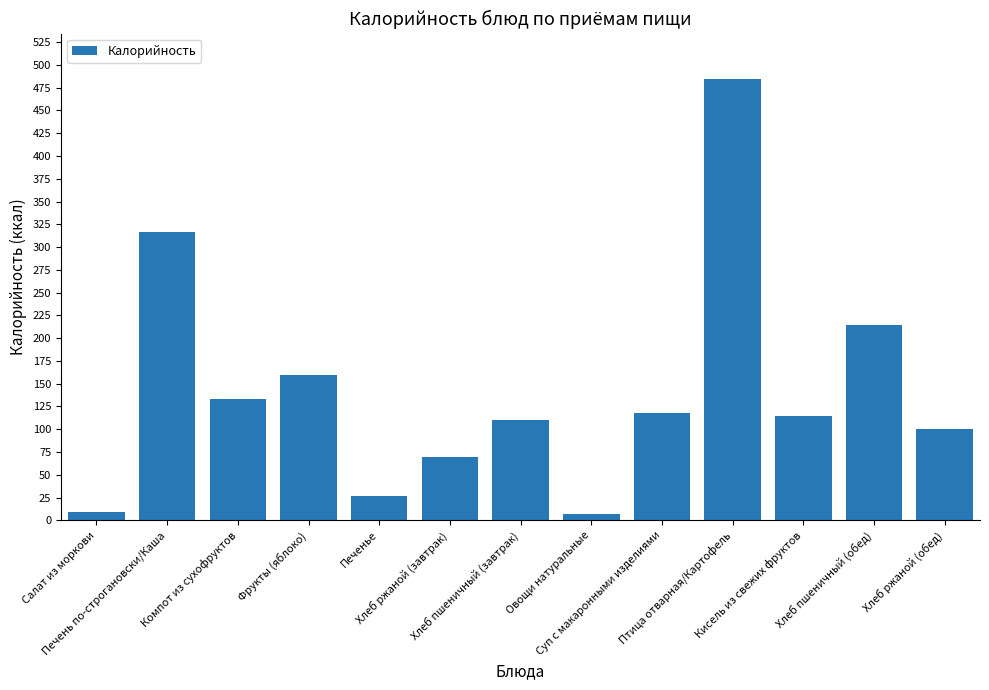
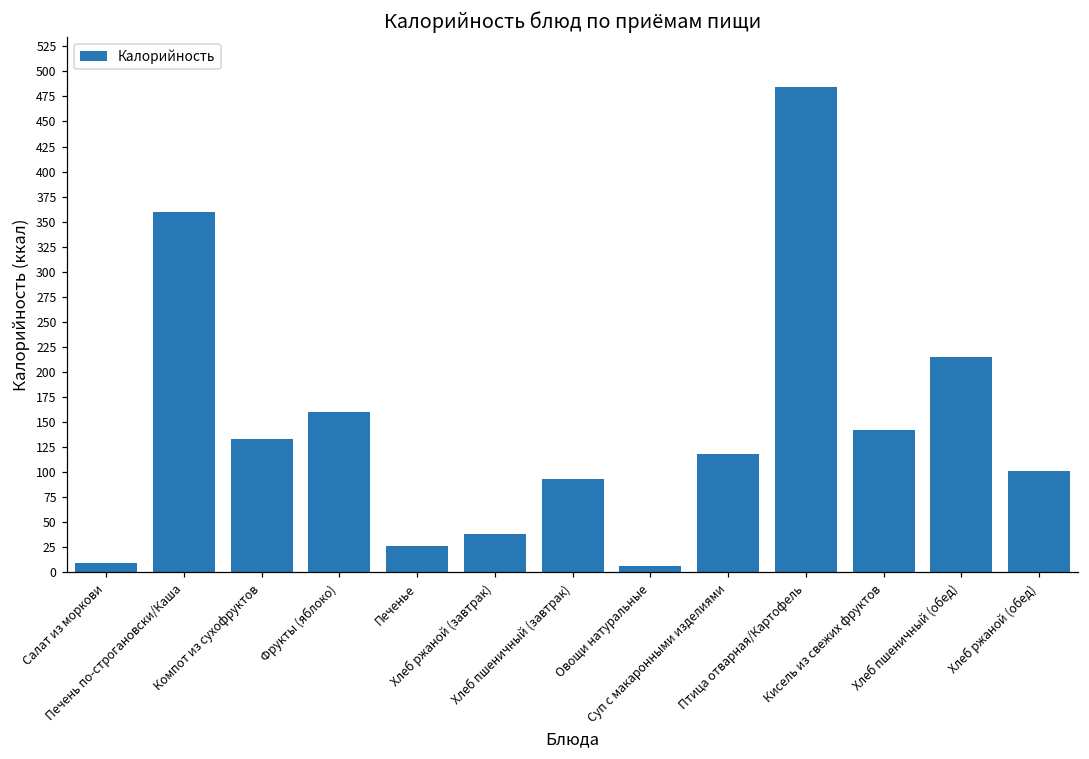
Печень по-строгановски/Каша: 320 -> 360
Хлеб ржаной (завтрак): 70 -> 40
Хлеб пшеничный (завтрак): 110 -> 90
Кисель из свежих фруктов: 110 -> 140
